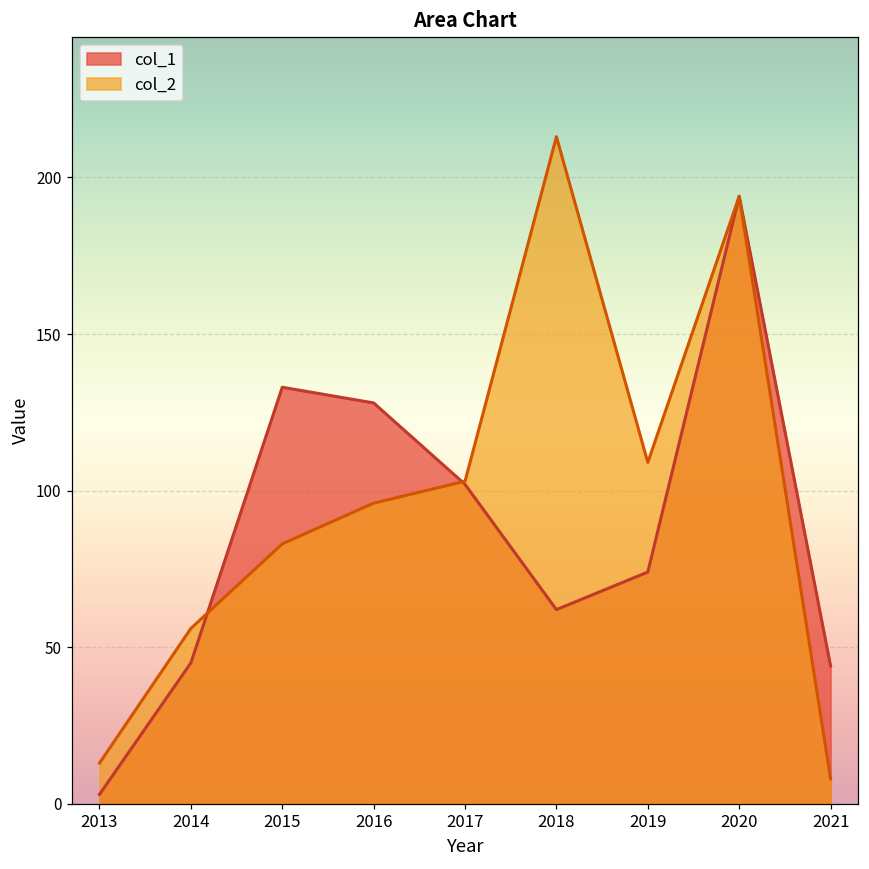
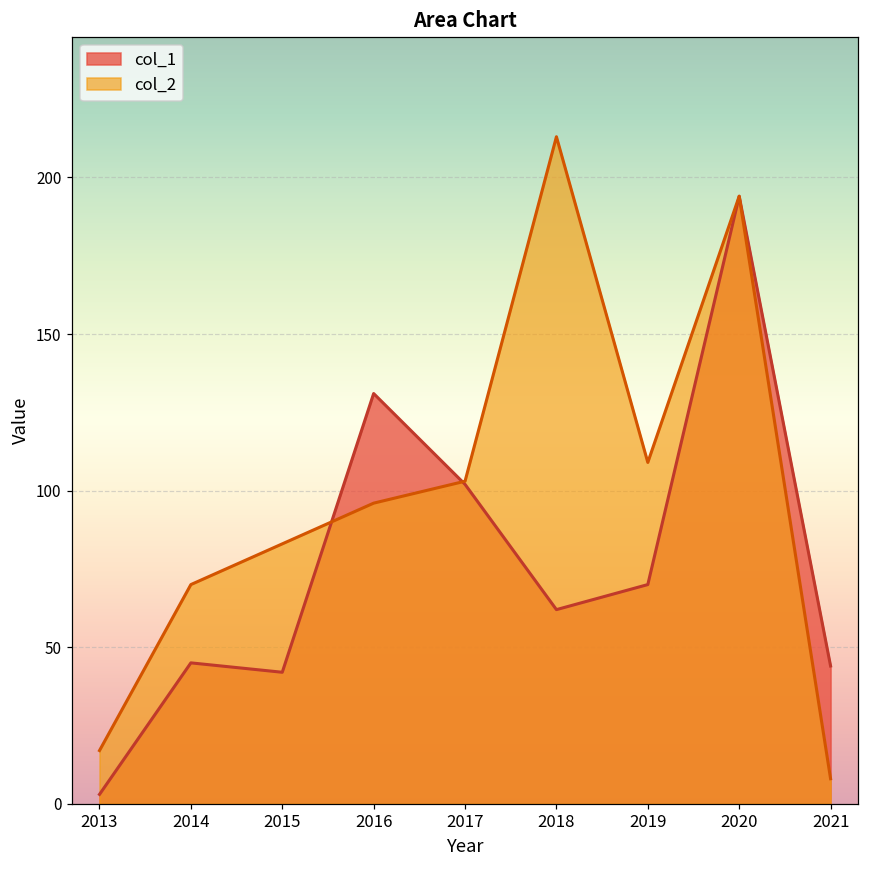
col_2, 2013: 13 -> 17
col_2, 2014: 56 -> 70
col_1, 2015: 133 -> 42
col_1, 2016: 128 -> 131
col_1, 2019: 74 -> 70
